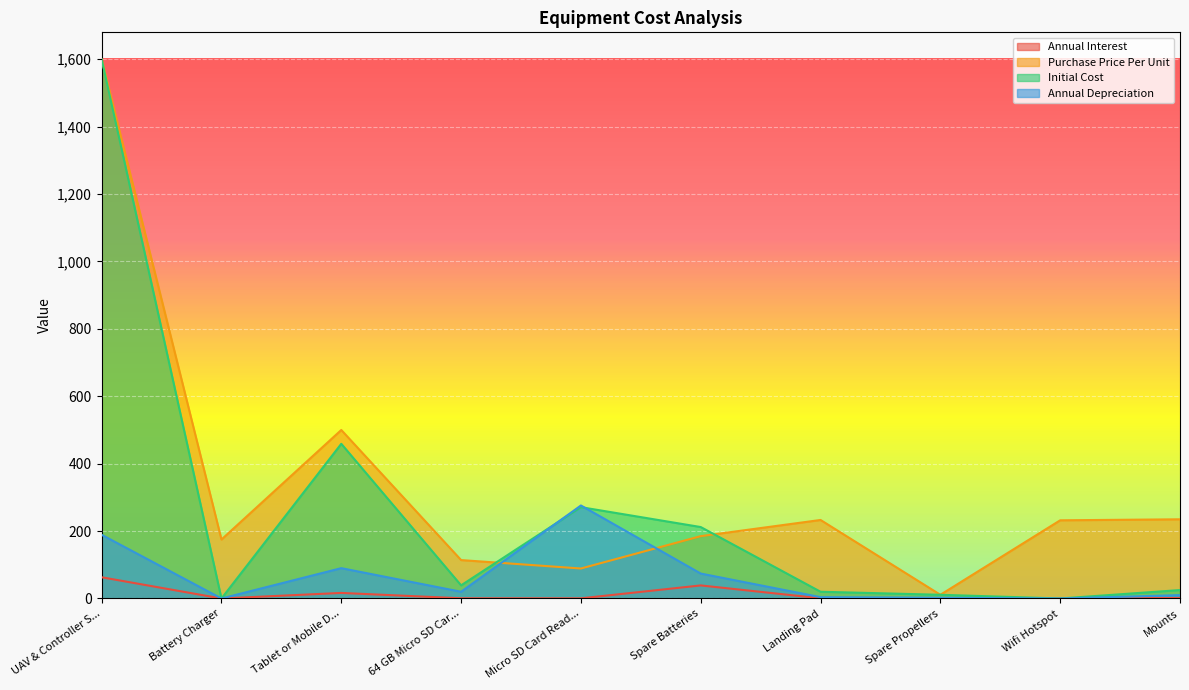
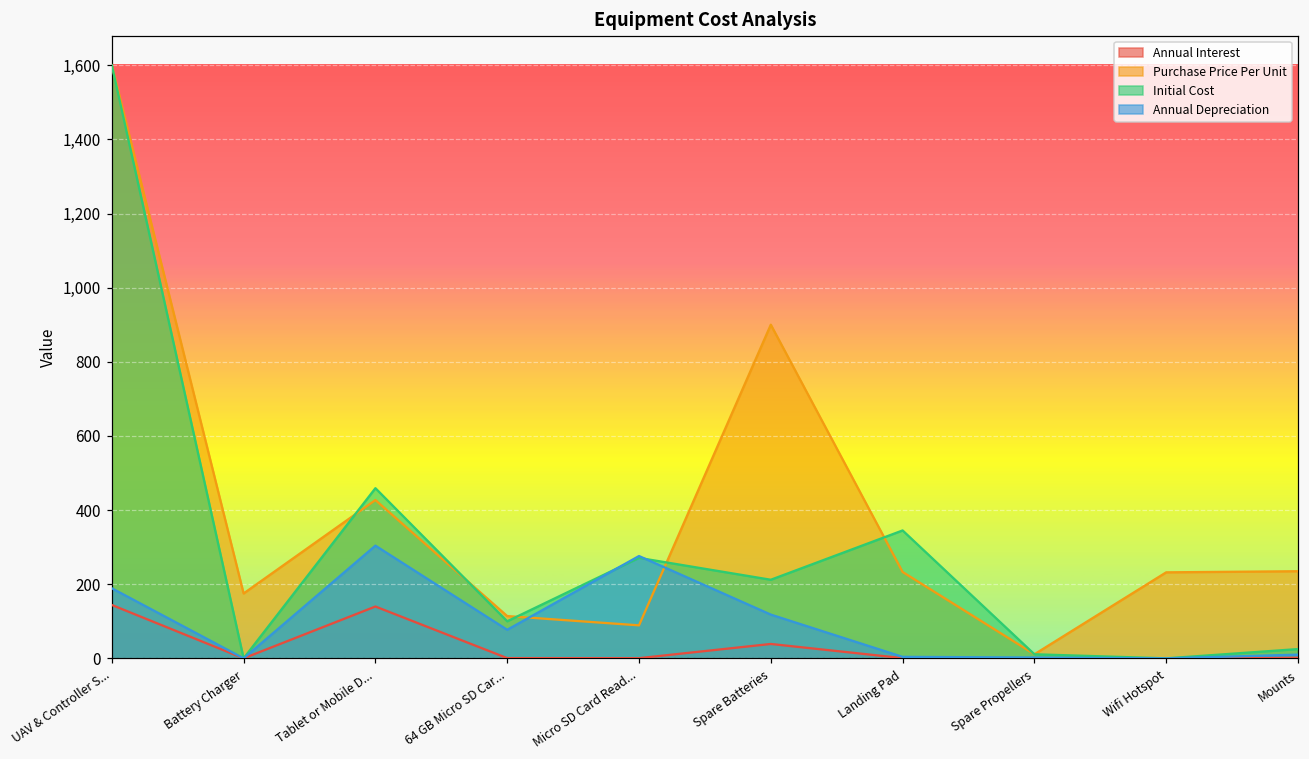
Annual Interest, UAV & Controller S...: 60 -> 140
Annual Interest, Tablet or Mobile D...: 20 -> 140
Purchase Price Per Unit, Tablet or Mobile D...: 500 -> 430
Annual Depreciation, Tablet or Mobile D...: 90 -> 300
Initial Cost, 64 GB Micro SD Car...: 40 -> 100
Annual Depreciation, 64 GB Micro SD Car...: 20 -> 80
Purchase Price Per Unit, Spare Batteries: 190 -> 900
Annual Depreciation, Spare Batteries: 70 -> 120
Initial Cost, Landing Pad: 20 -> 350
